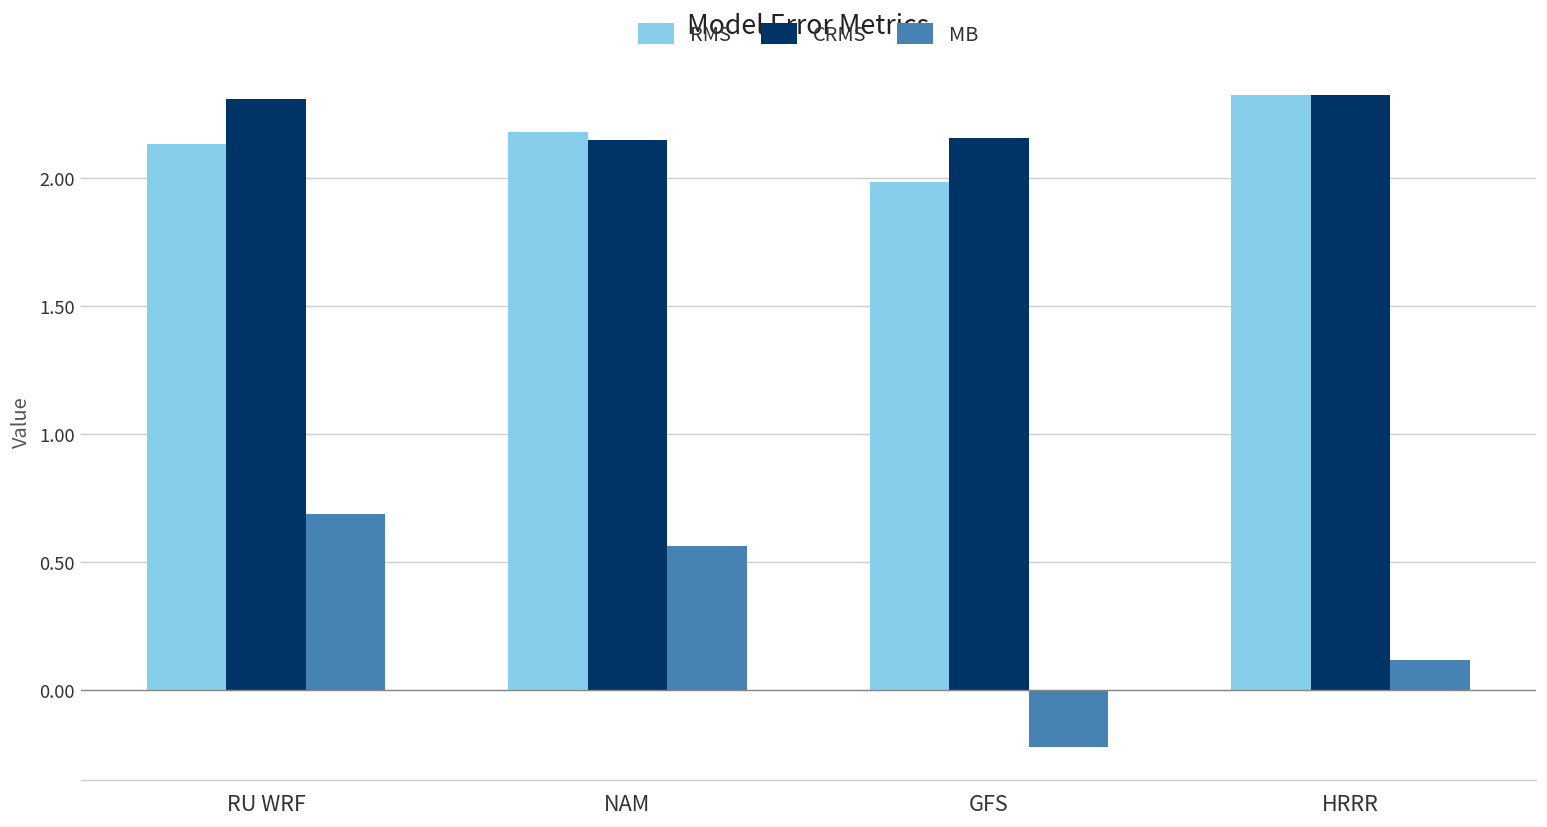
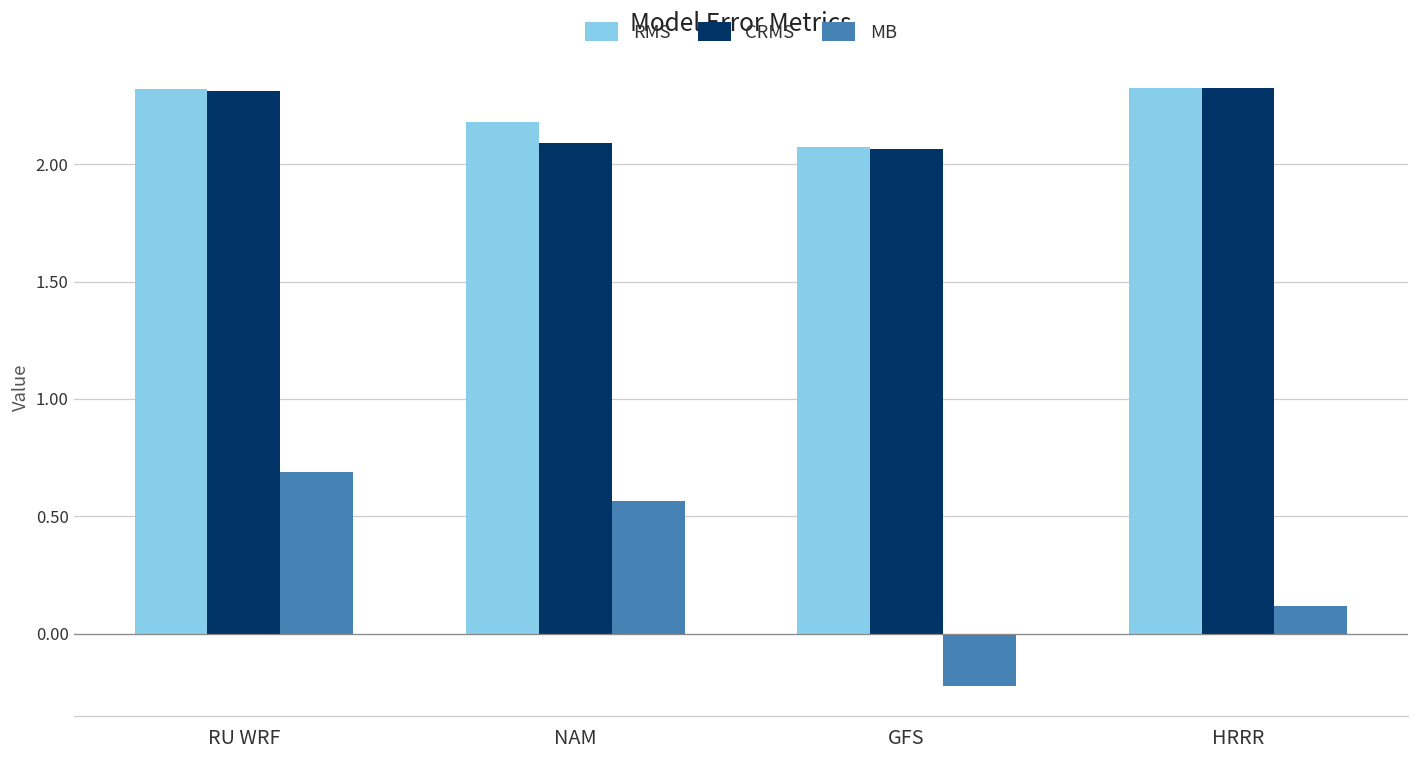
RMS, RU WRF: 2.13 -> 2.32
CRMS, NAM: 2.15 -> 2.09
RMS, GFS: 1.98 -> 2.08
CRMS, GFS: 2.16 -> 2.06
